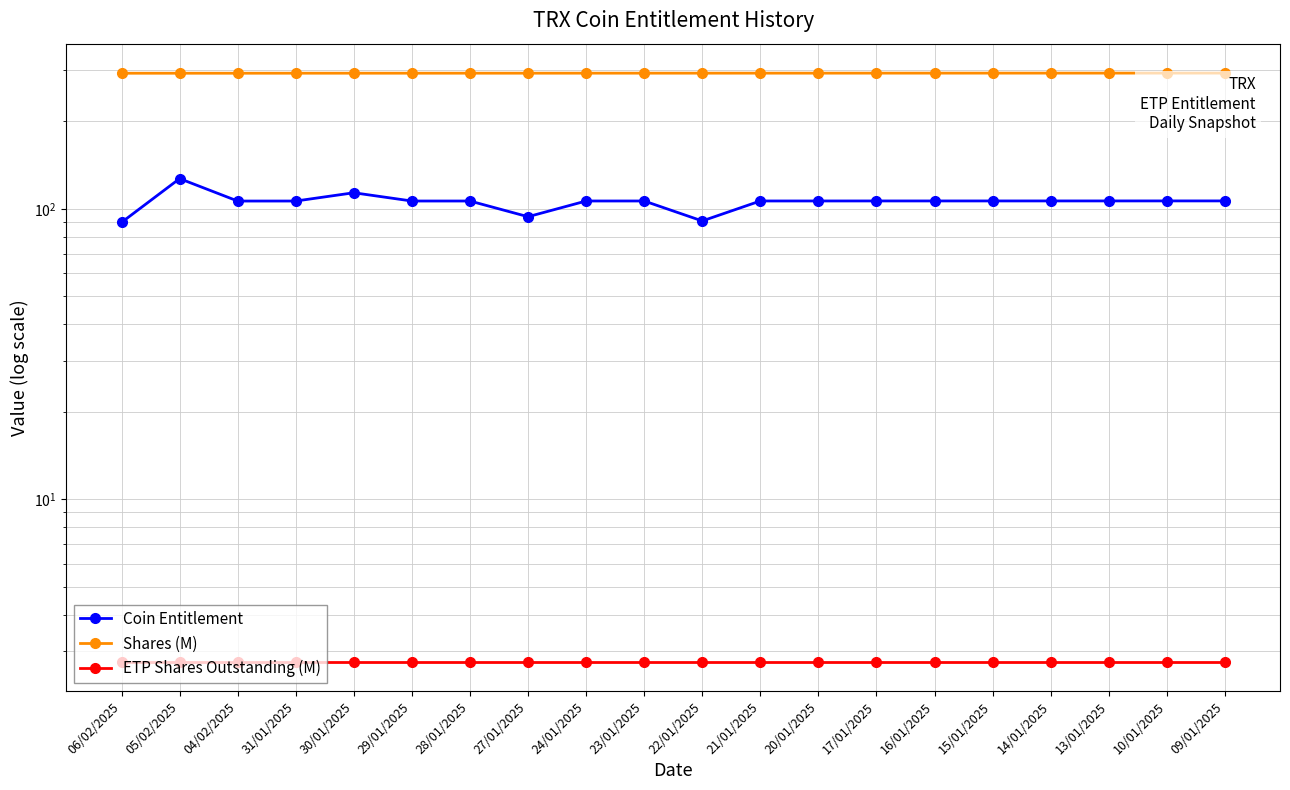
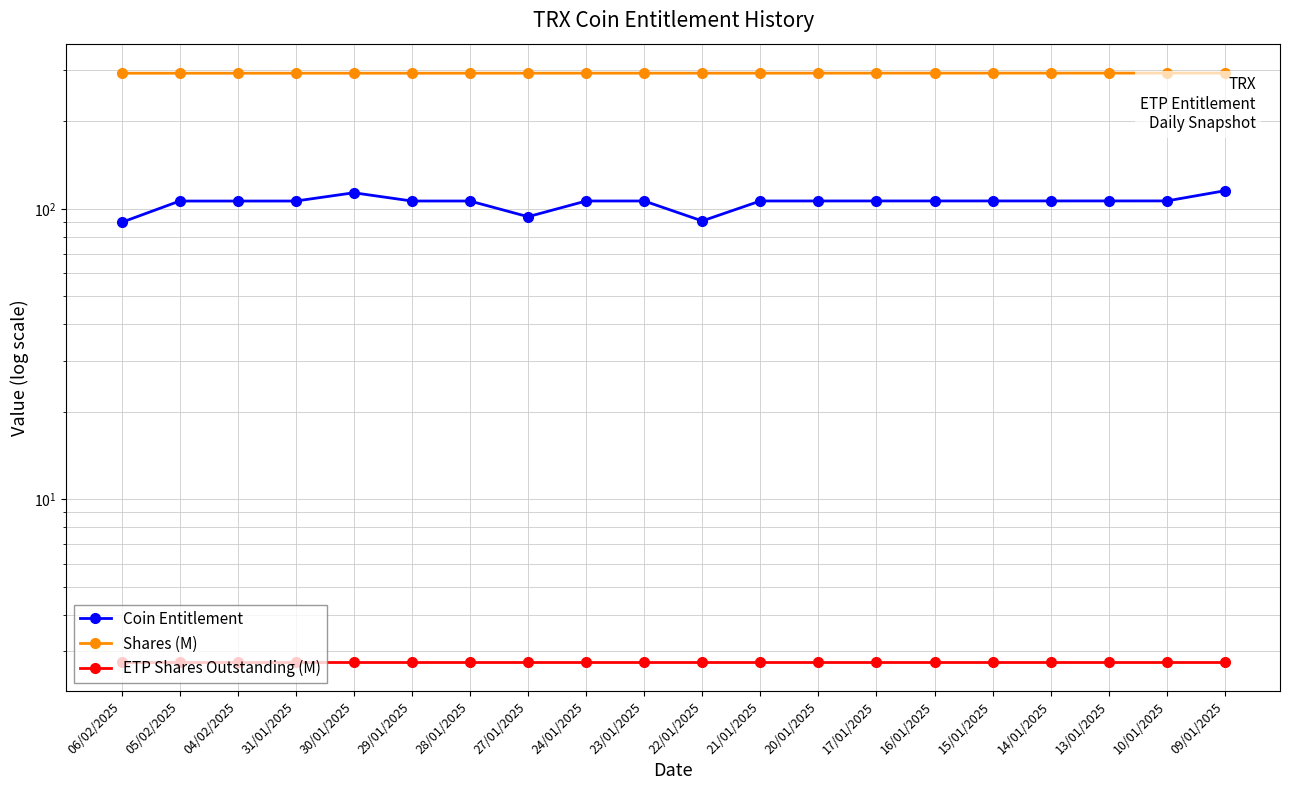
Coin Entitlement, 05/02/2025: 130 -> 106
Coin Entitlement, 09/01/2025: 106 -> 115
